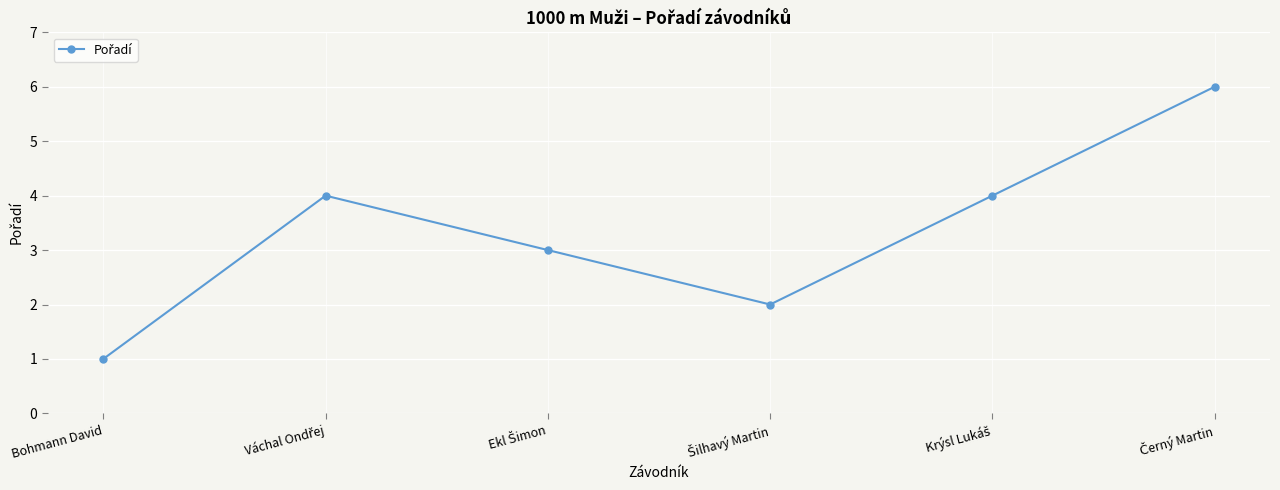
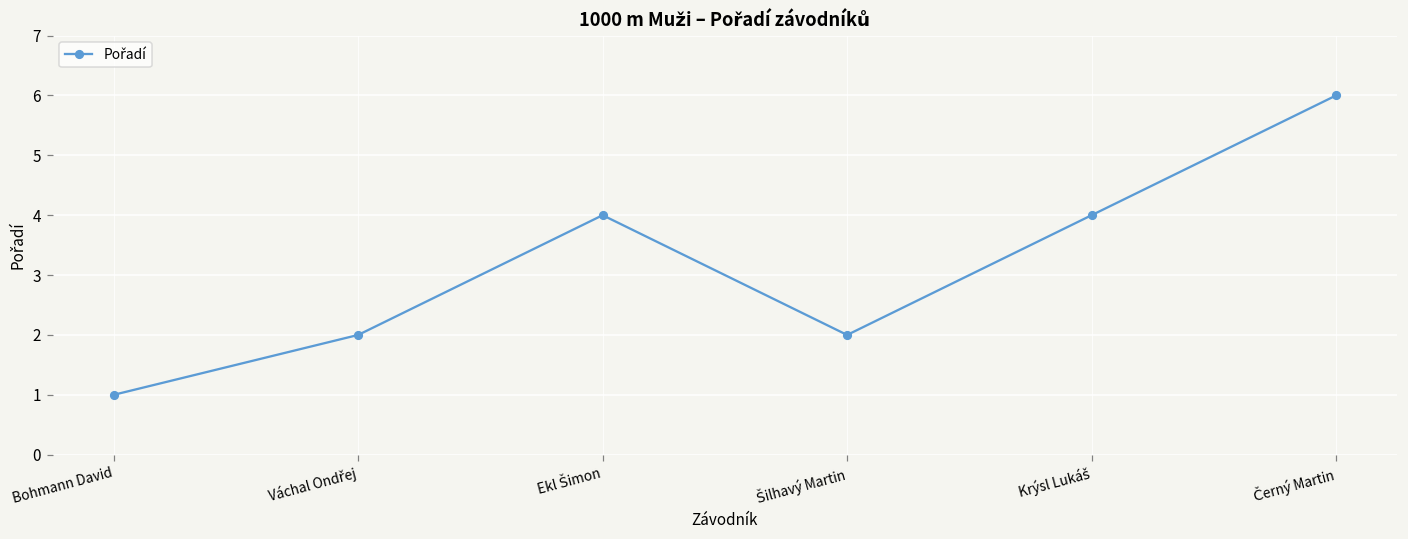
Váchal Ondřej: 4 -> 2
Ekl Šimon: 3 -> 4
